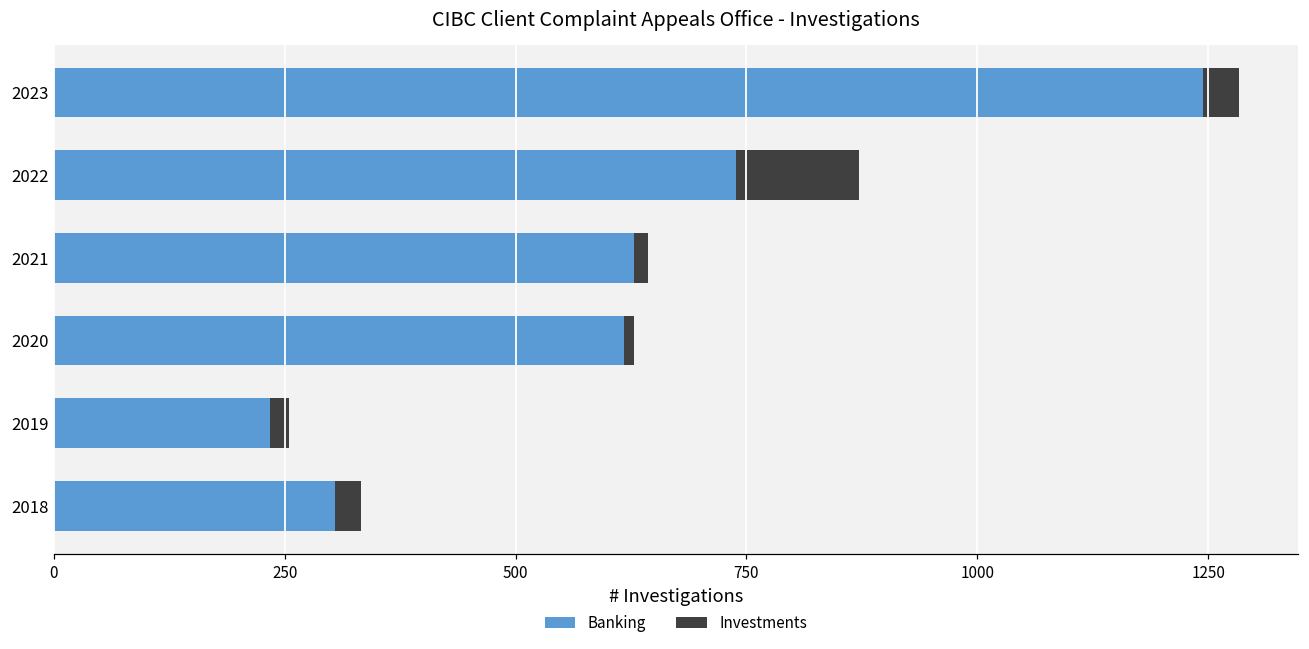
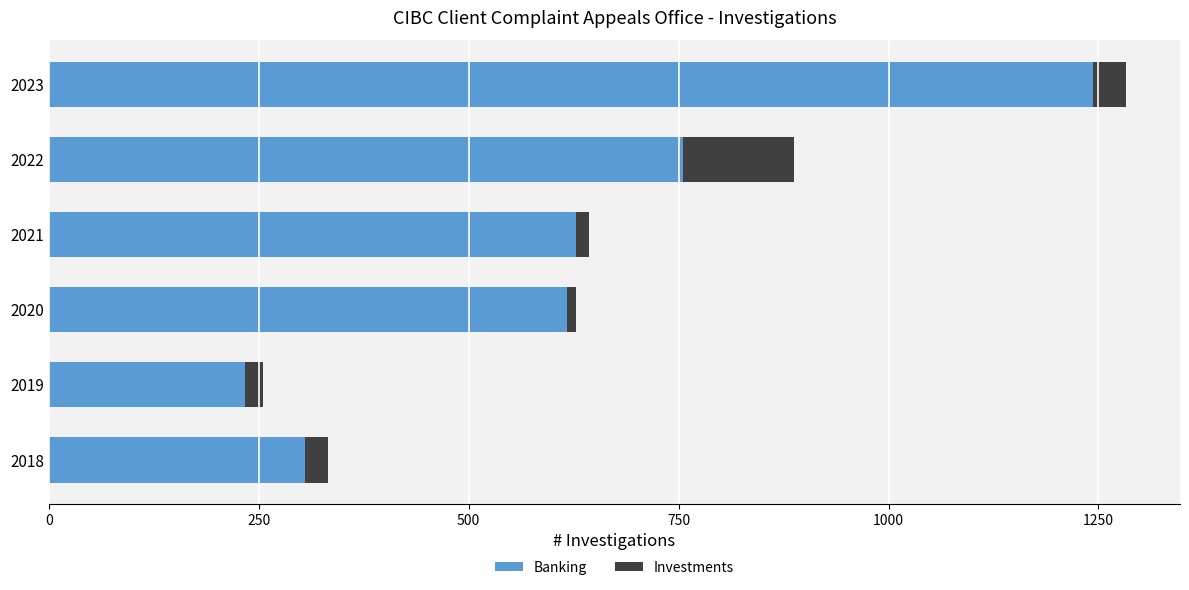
Banking, 2022: 740 -> 760
